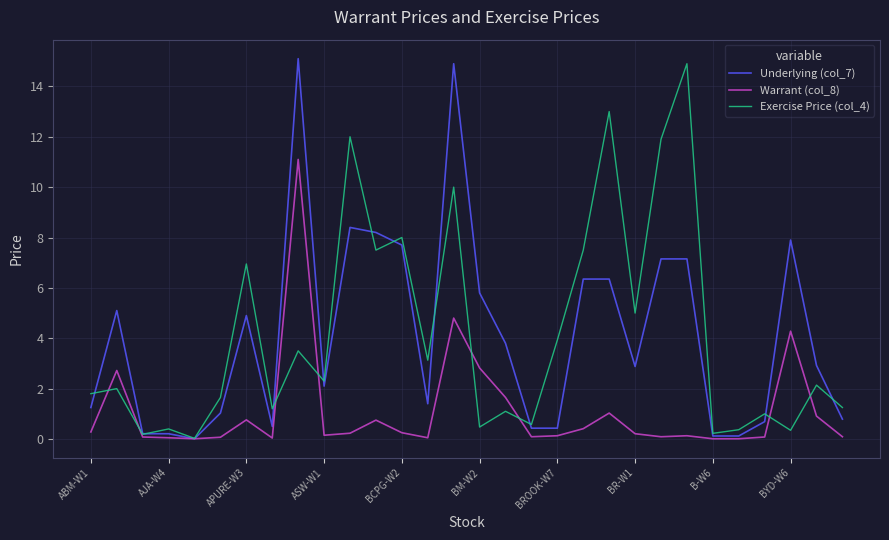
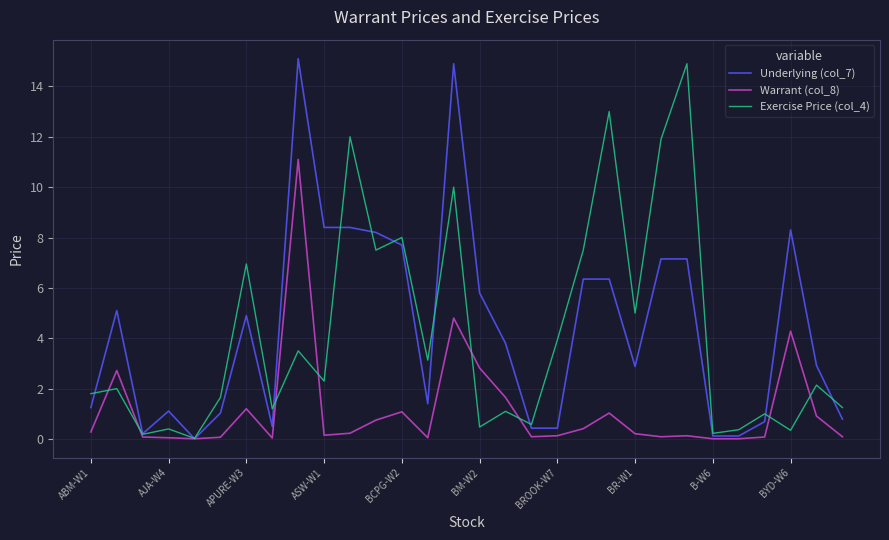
Underlying (col_7), AJA-W4: 0.2 -> 1.1
Warrant (col_8), APURE-W3: 0.8 -> 1.2
Underlying (col_7), ASW-W1: 2.1 -> 8.4
Warrant (col_8), BCPG-W2: 0.3 -> 1.1
Underlying (col_7), BYD-W6: 7.9 -> 8.3
